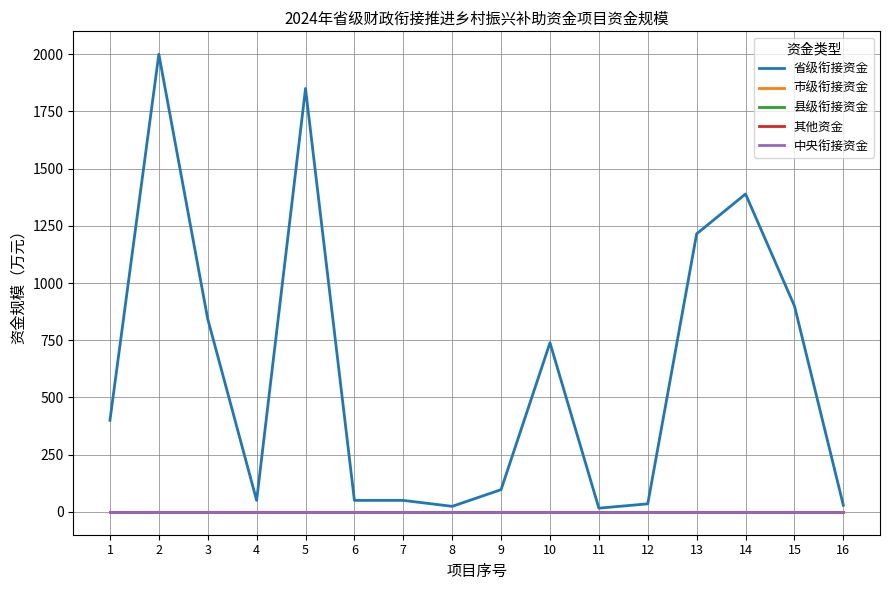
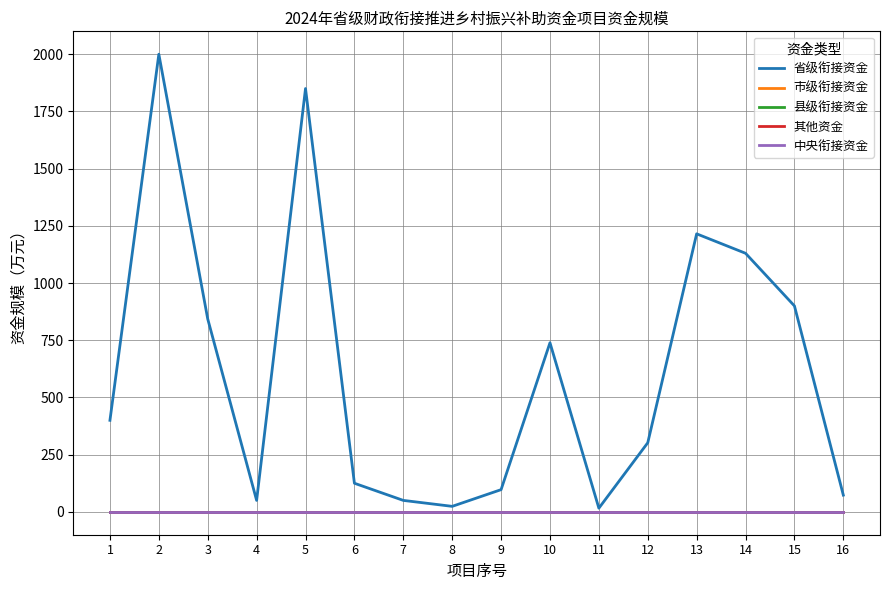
省级衔接资金, 6: 50 -> 130
省级衔接资金, 12: 40 -> 300
省级衔接资金, 14: 1390 -> 1130
省级衔接资金, 16: 30 -> 70
